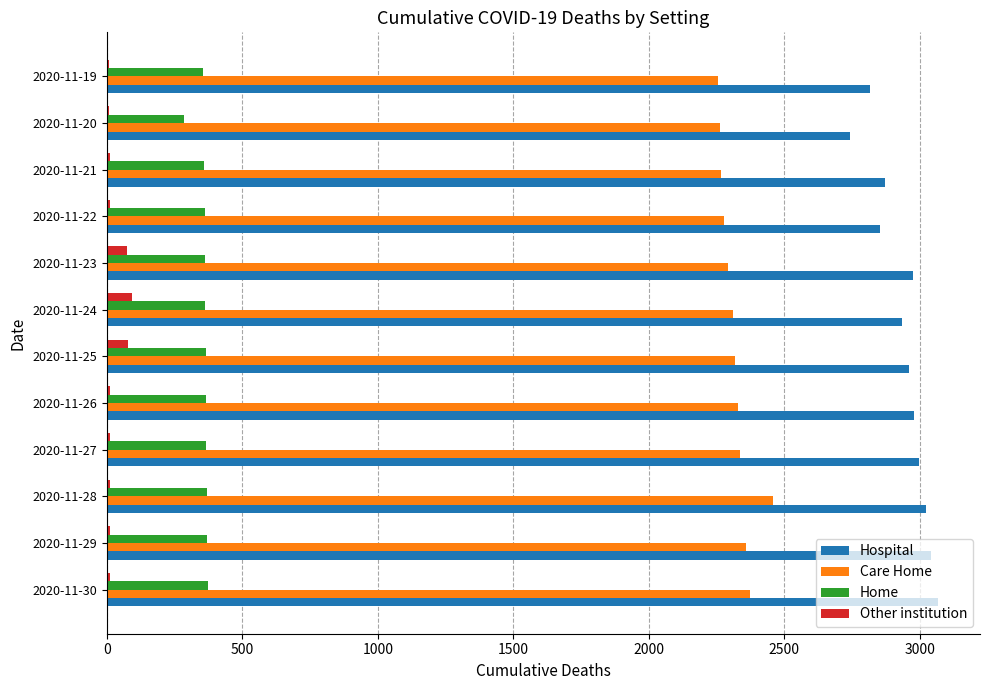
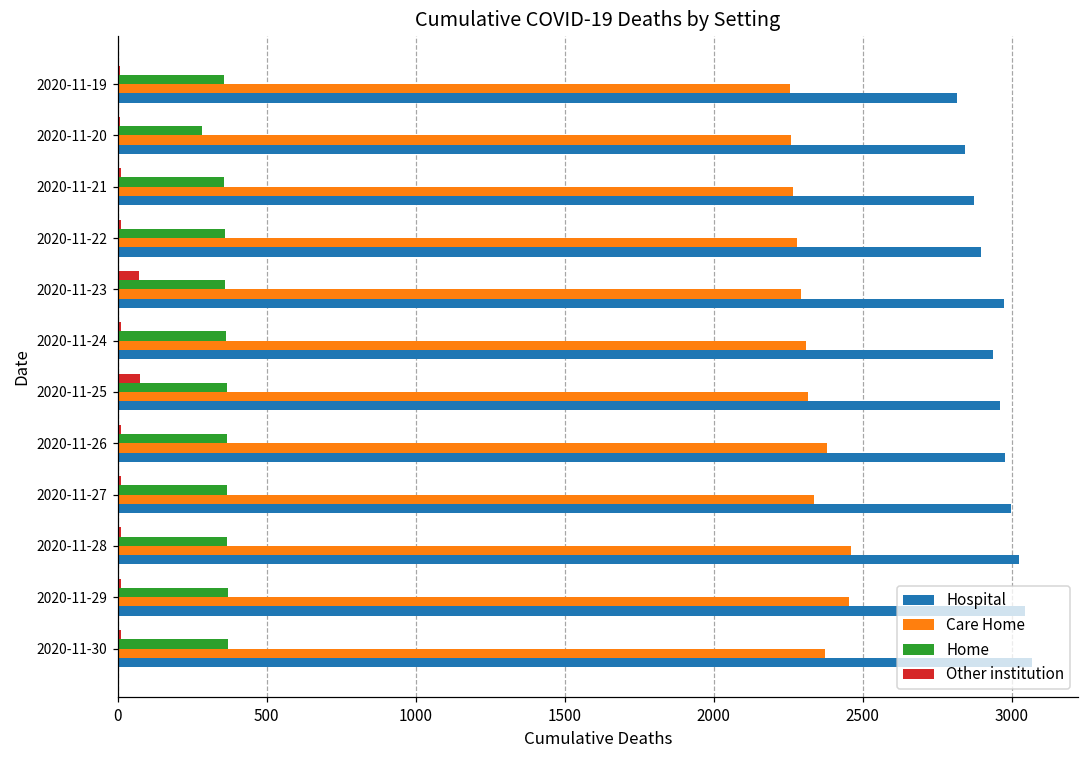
Hospital, 2020-11-20: 2740 -> 2840
Hospital, 2020-11-22: 2860 -> 2900
Other institution, 2020-11-24: 90 -> 10
Care Home, 2020-11-26: 2330 -> 2380
Care Home, 2020-11-29: 2360 -> 2450
